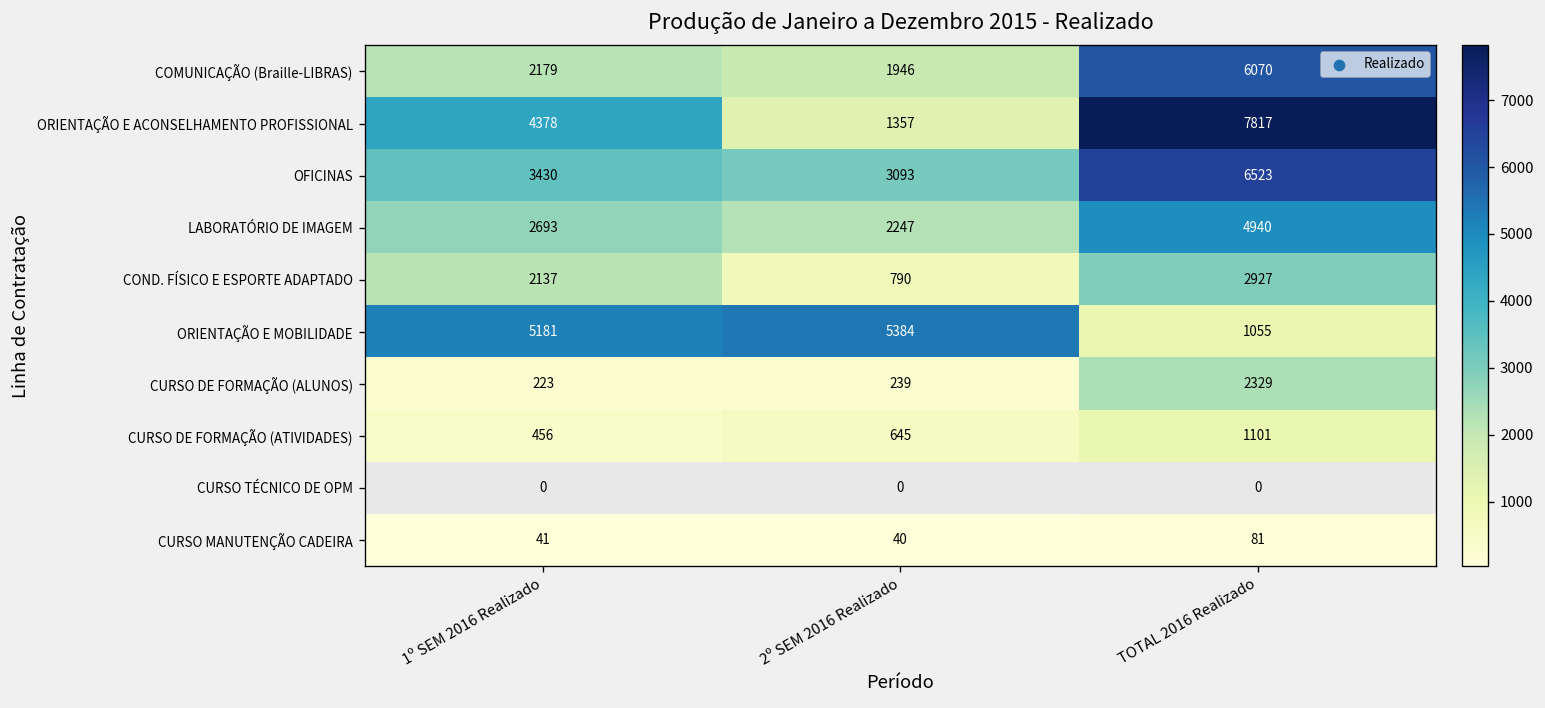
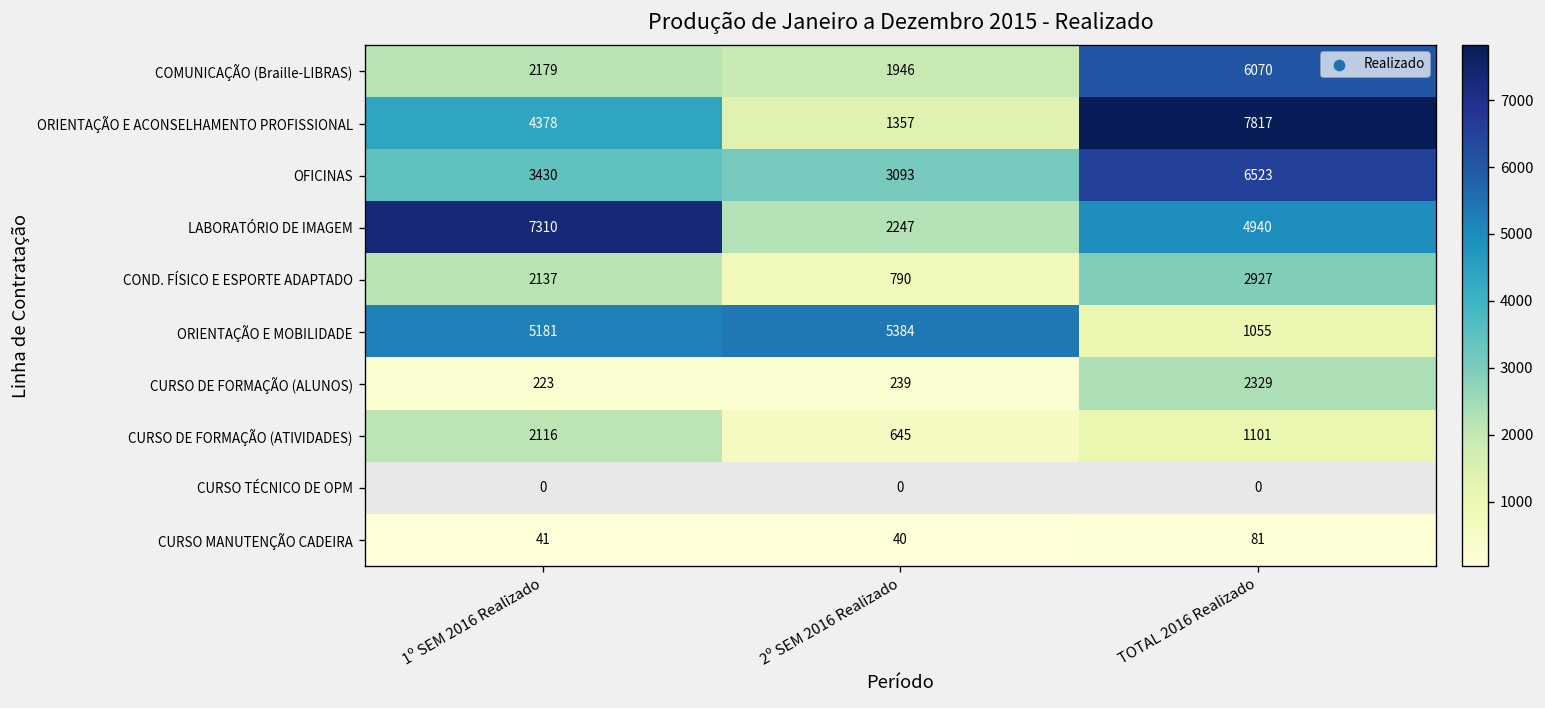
LABORATÓRIO DE IMAGEM, 1º SEM 2016 Realizado: 2693 -> 7310
CURSO DE FORMAÇÃO (ATIVIDADES), 1º SEM 2016 Realizado: 456 -> 2116
